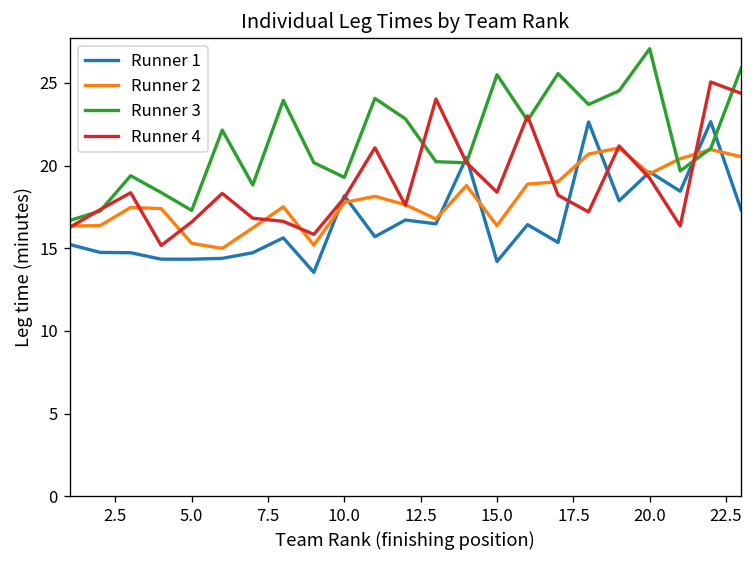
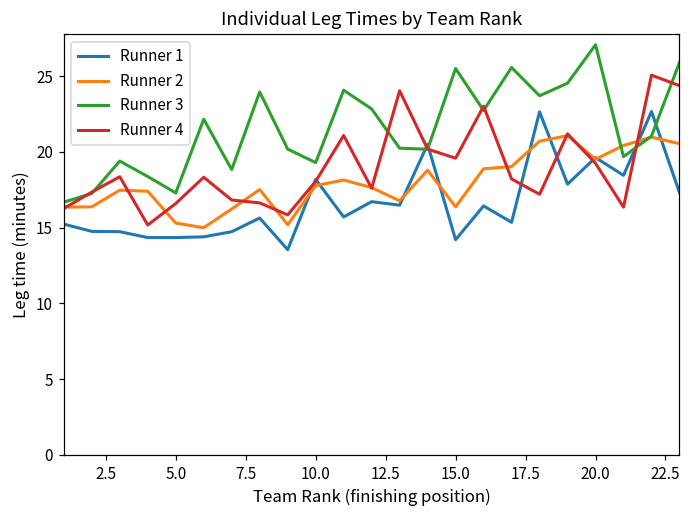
Runner 4, 15.0: 18.4 -> 19.6
